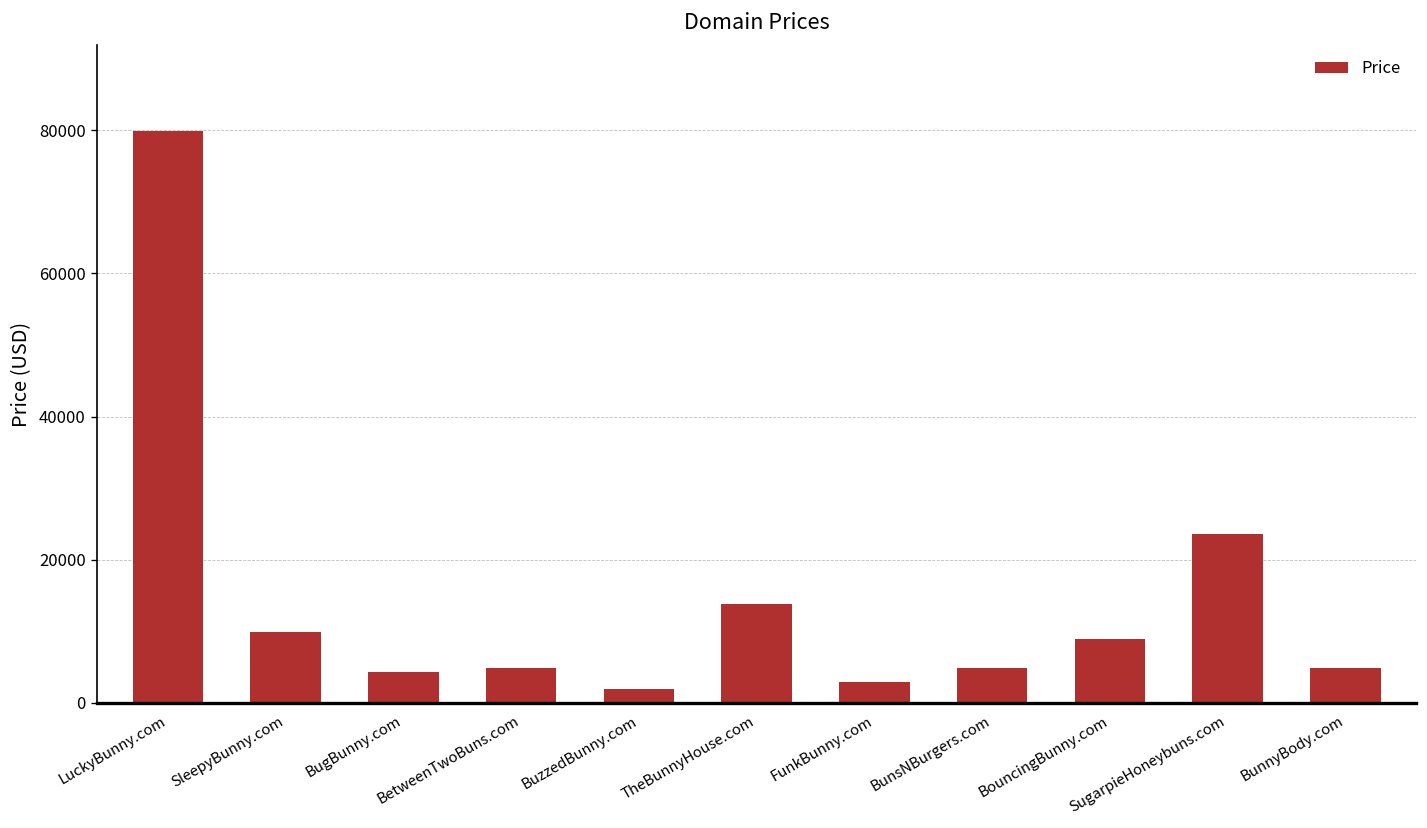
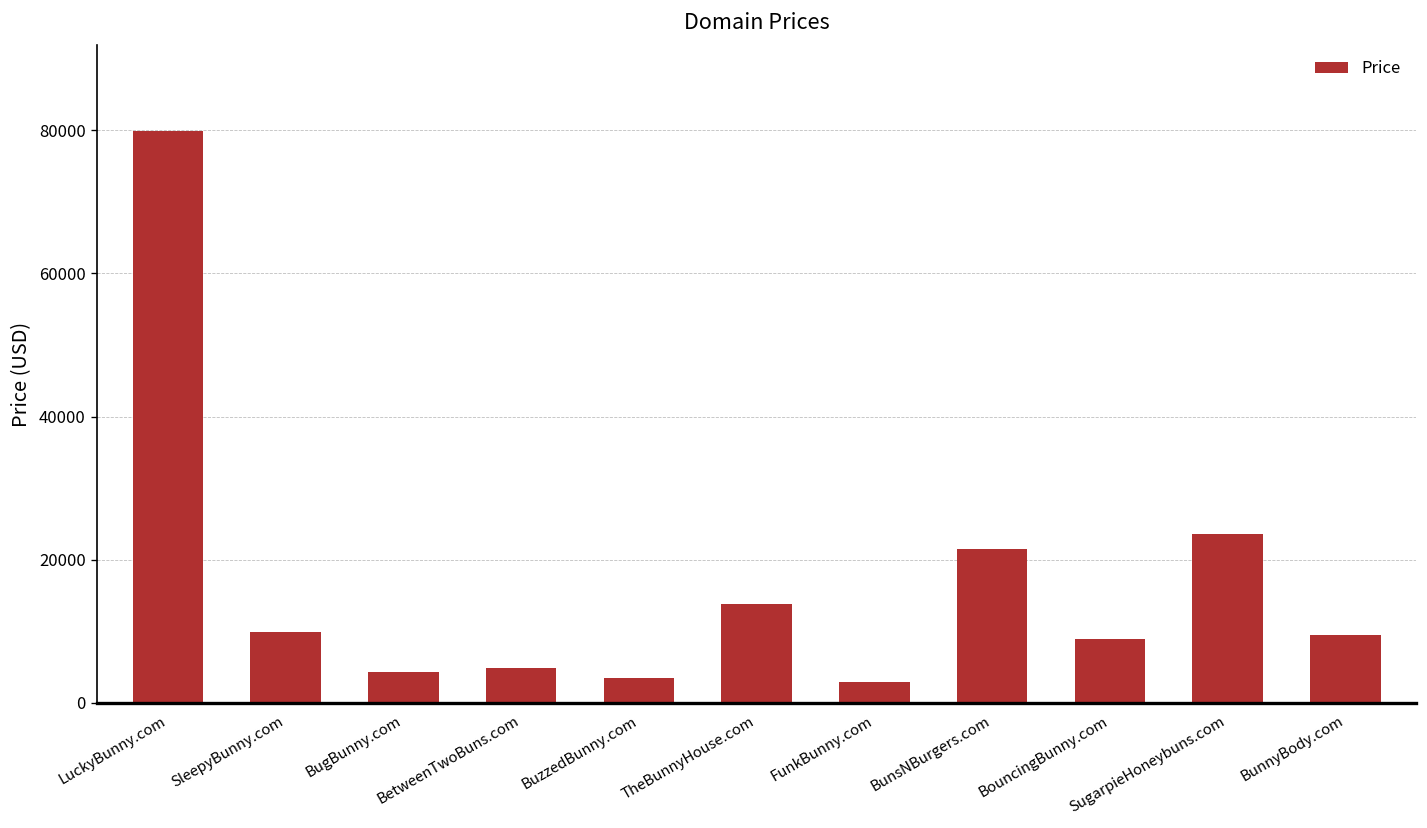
BuzzedBunny.com: 2000 -> 3000
BunsNBurgers.com: 5000 -> 21000
BunnyBody.com: 5000 -> 9000
